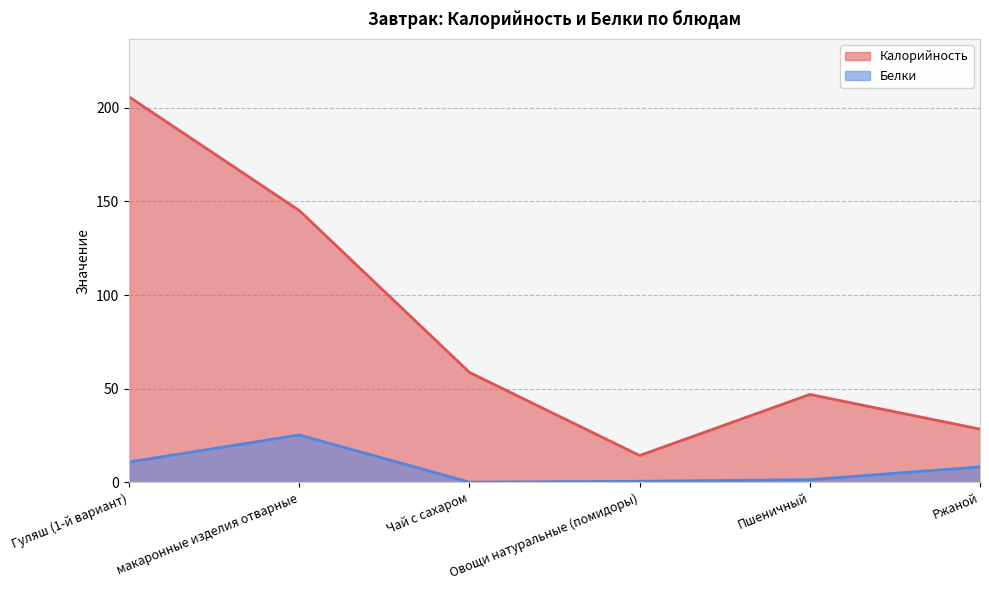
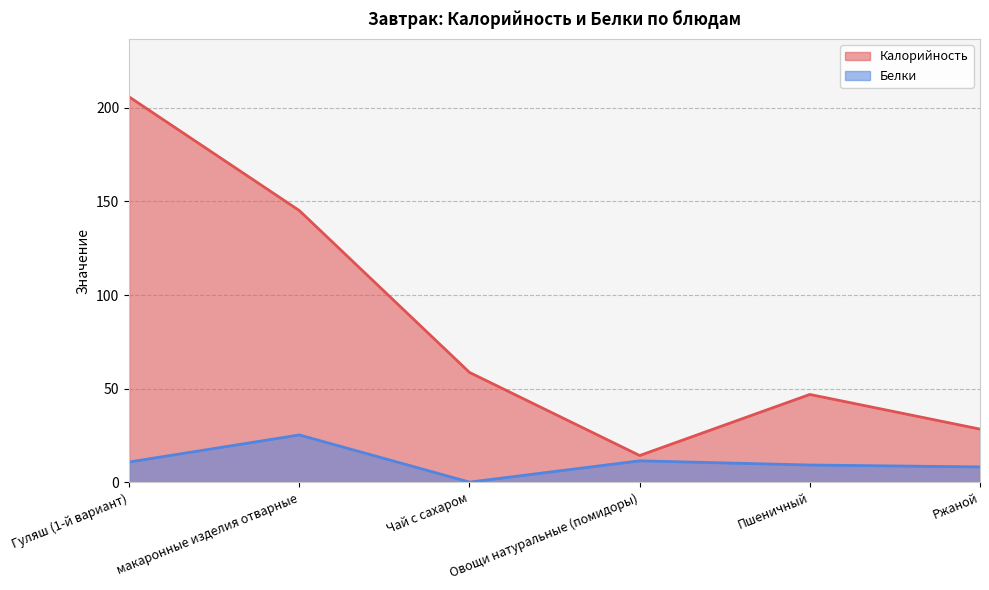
Белки, Овощи натуральные (помидоры): 1 -> 12
Белки, Пшеничный: 2 -> 9
